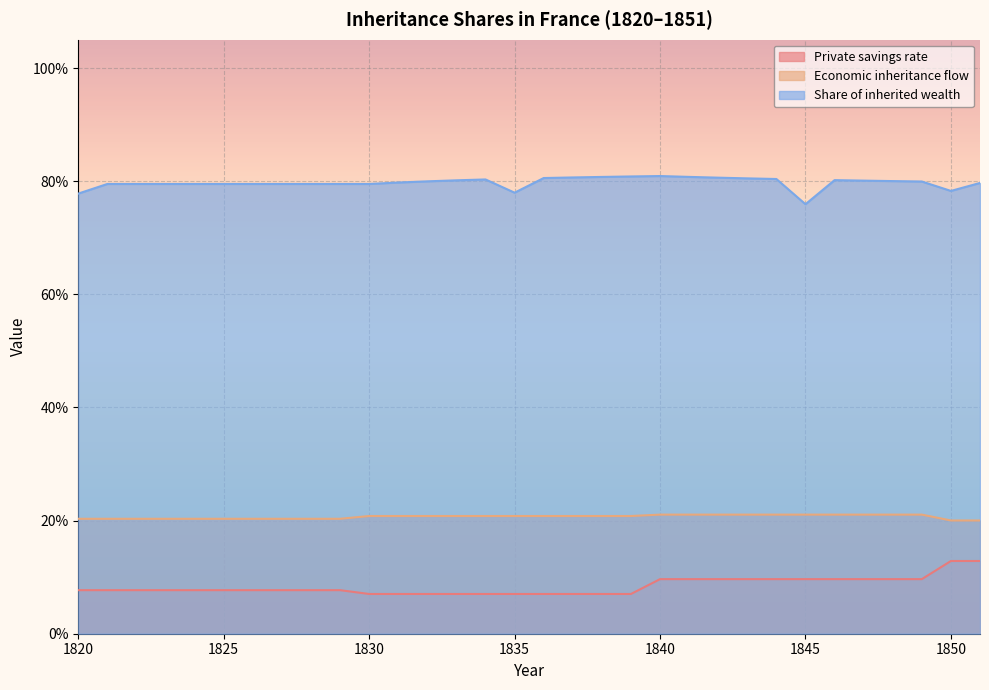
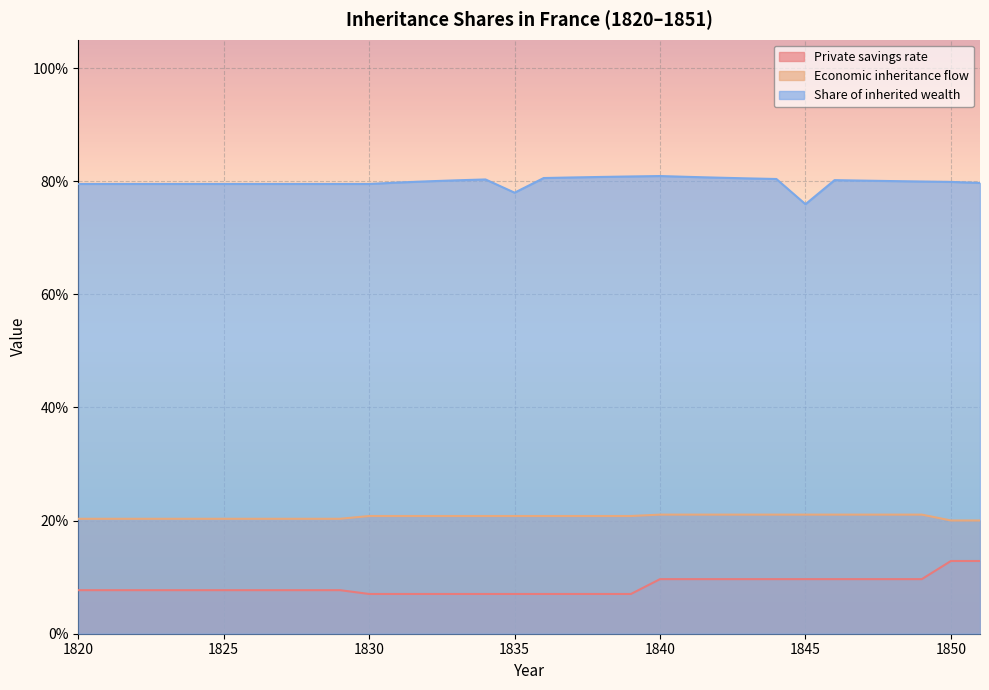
Share of inherited wealth, 1820: 78% -> 80%
Share of inherited wealth, 1850: 78% -> 80%
